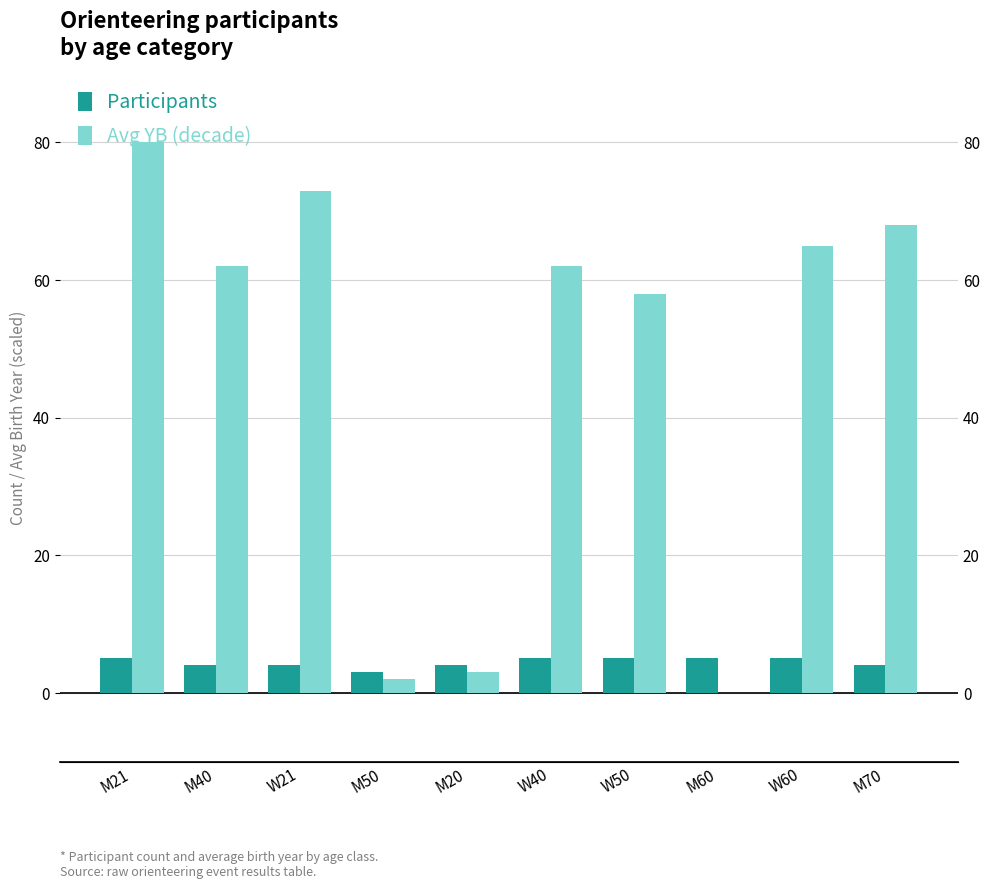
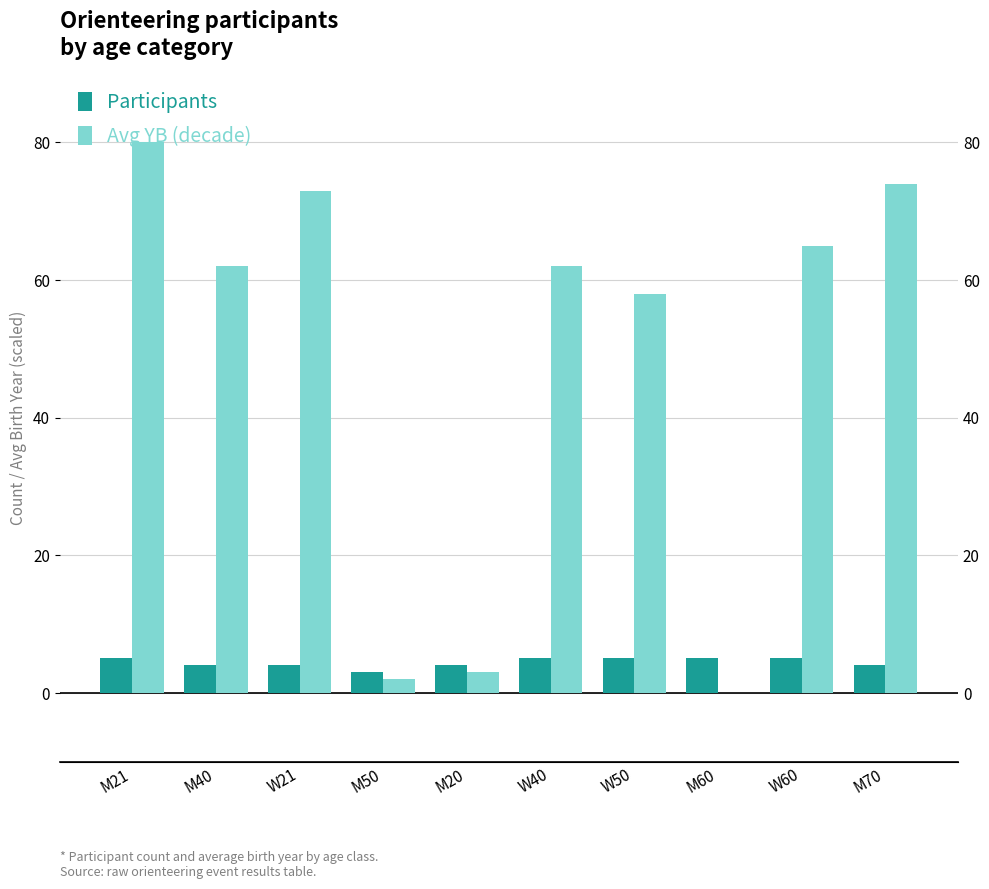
Avg YB (decade), M70: 68 -> 74
